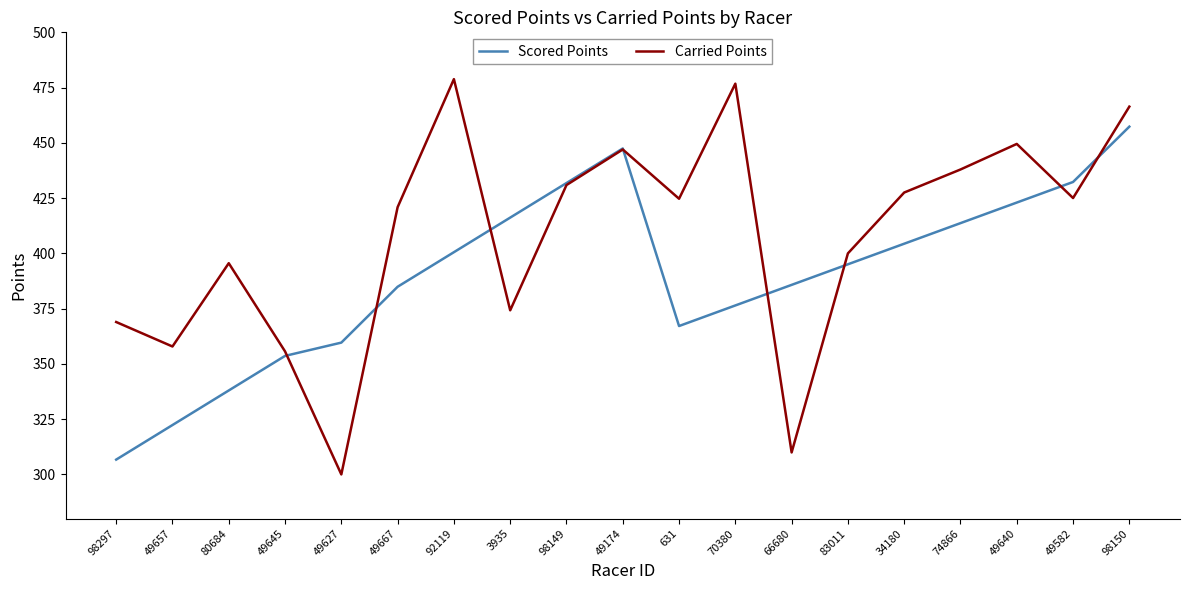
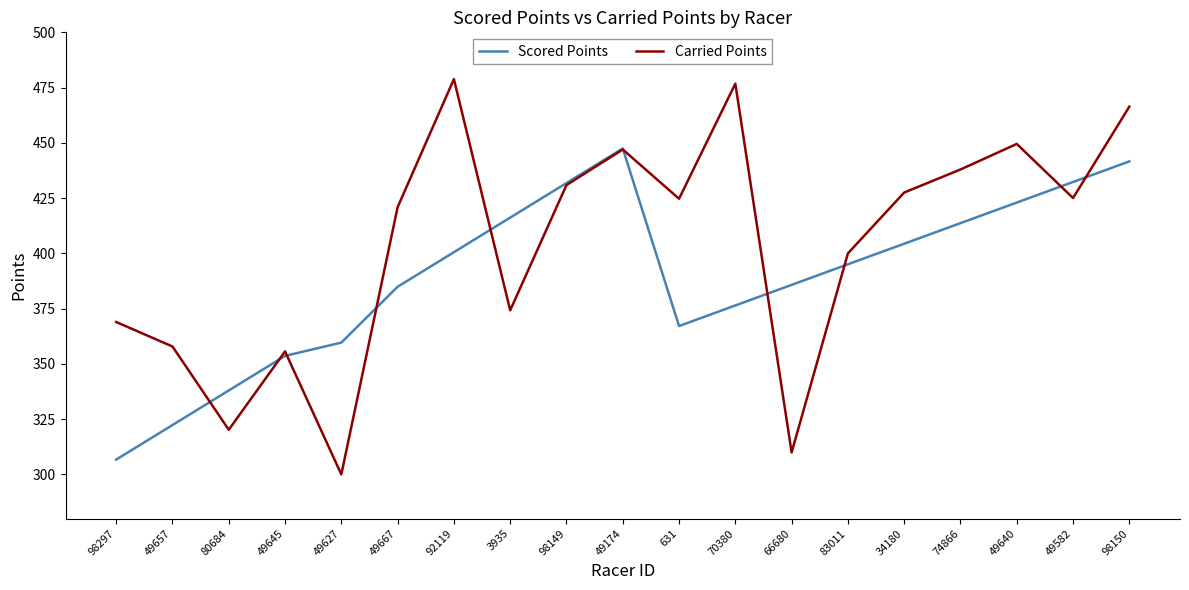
Carried Points, 80684: 396 -> 320
Scored Points, 98150: 457 -> 442
